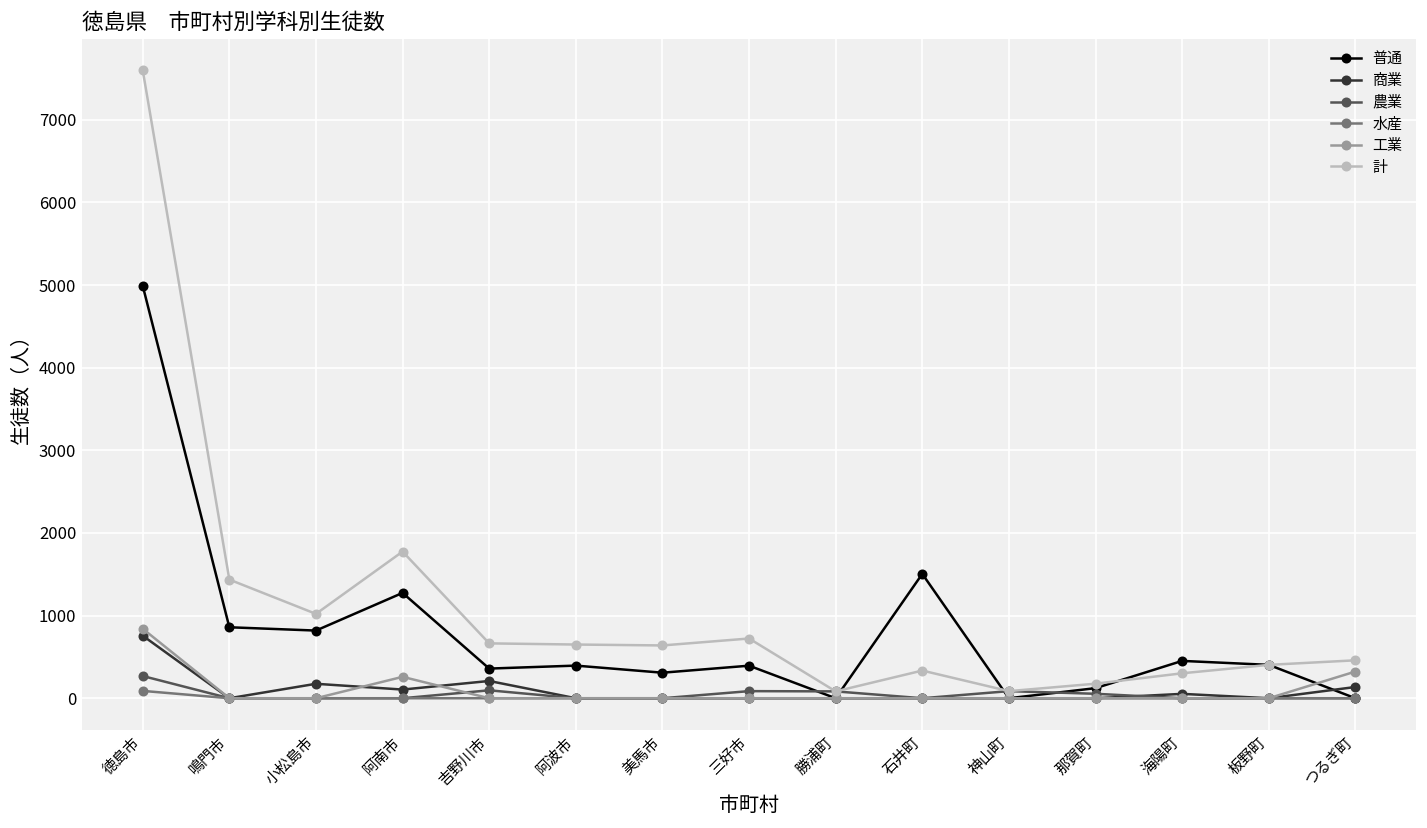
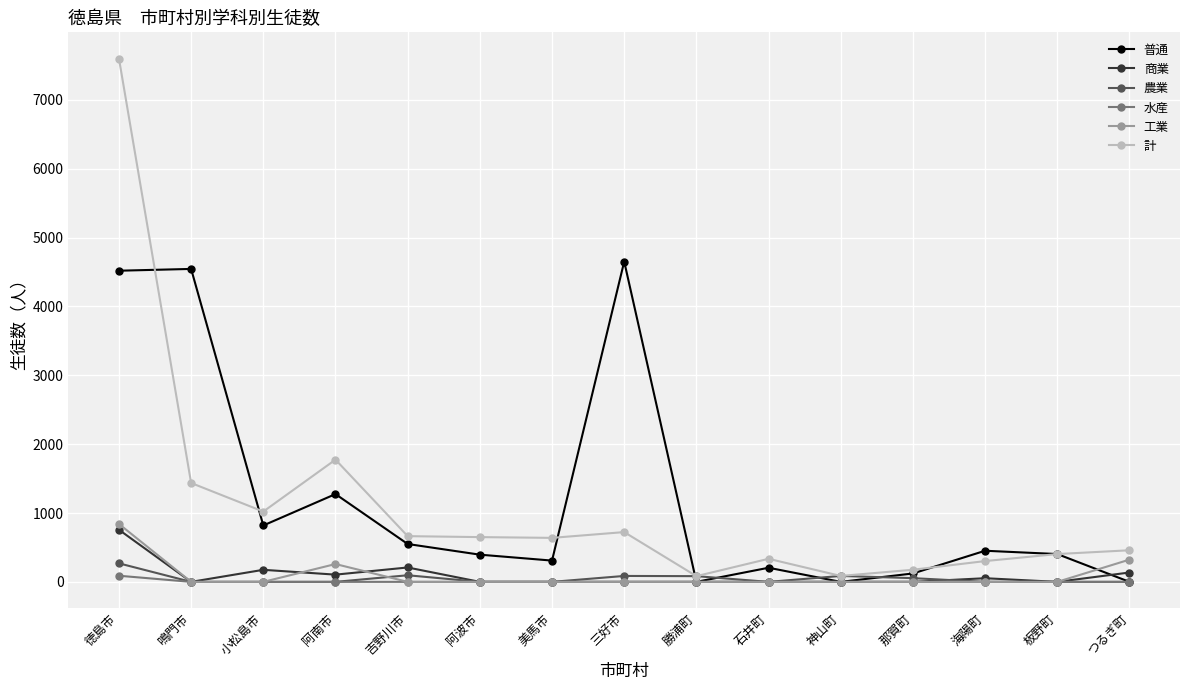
普通, 徳島市: 5000 -> 4500
普通, 鳴門市: 900 -> 4500
普通, 吉野川市: 400 -> 600
普通, 三好市: 400 -> 4700
普通, 石井町: 1500 -> 200
